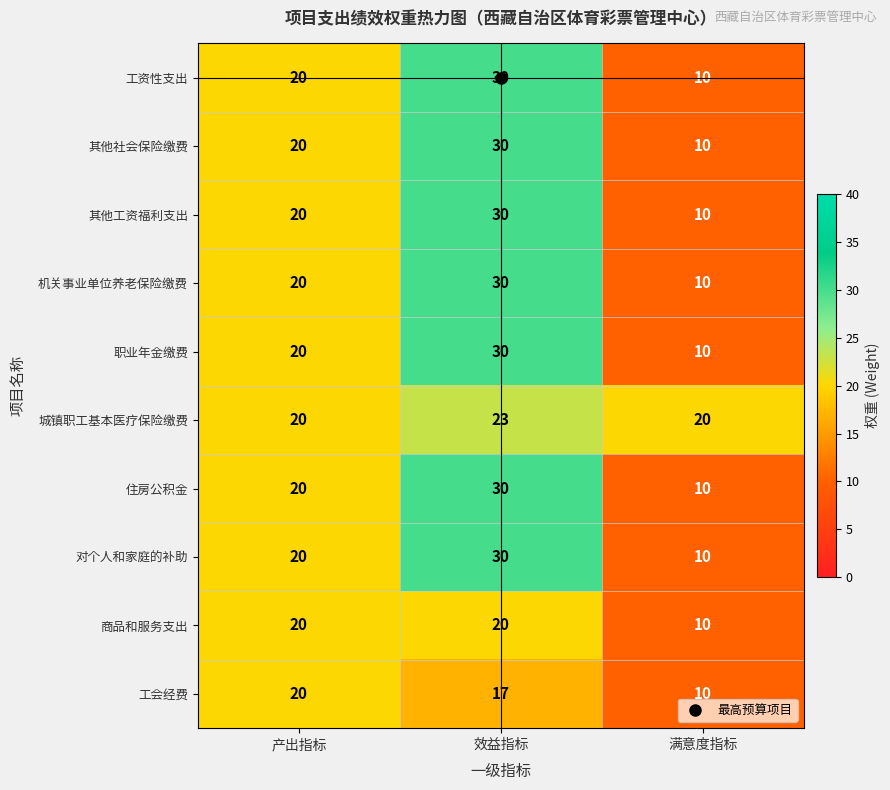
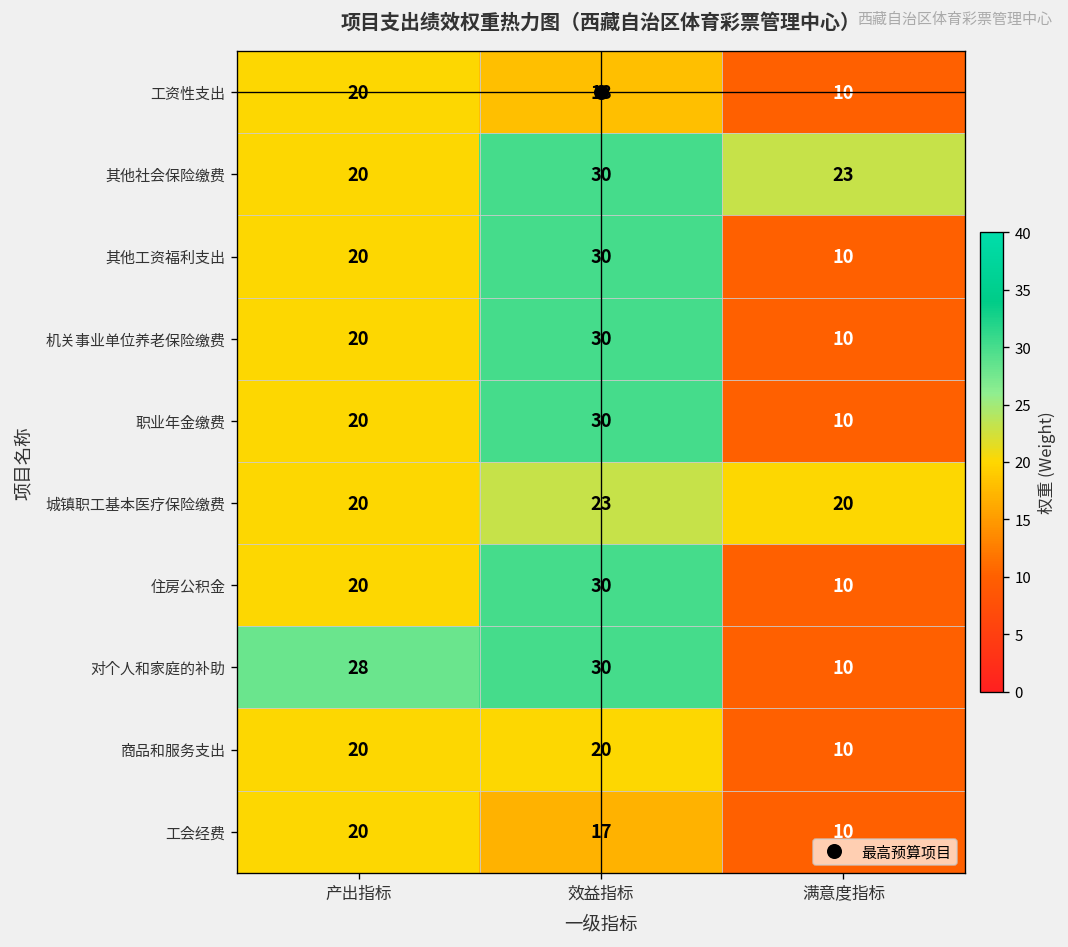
工资性支出, 效益指标: 30 -> 18
其他社会保险缴费, 满意度指标: 10 -> 23
对个人和家庭的补助, 产出指标: 20 -> 28
